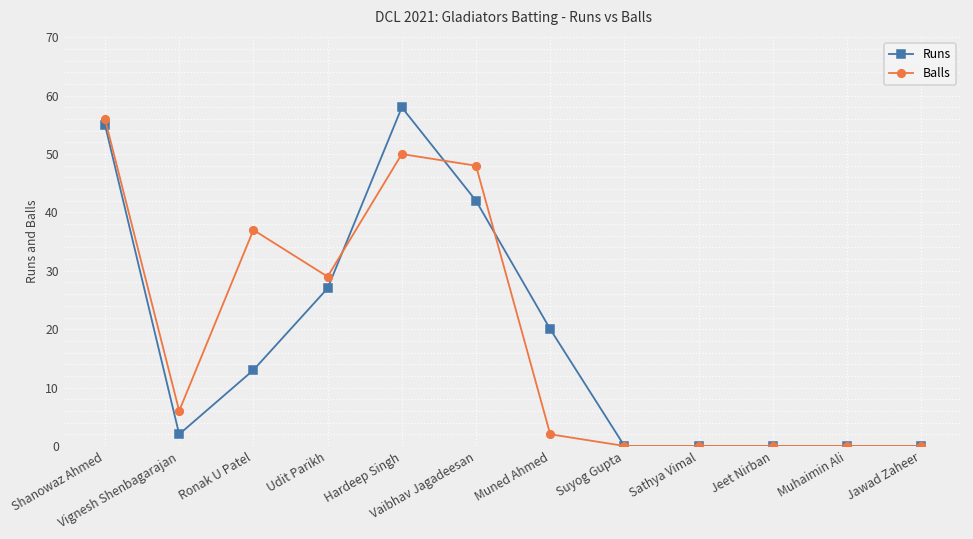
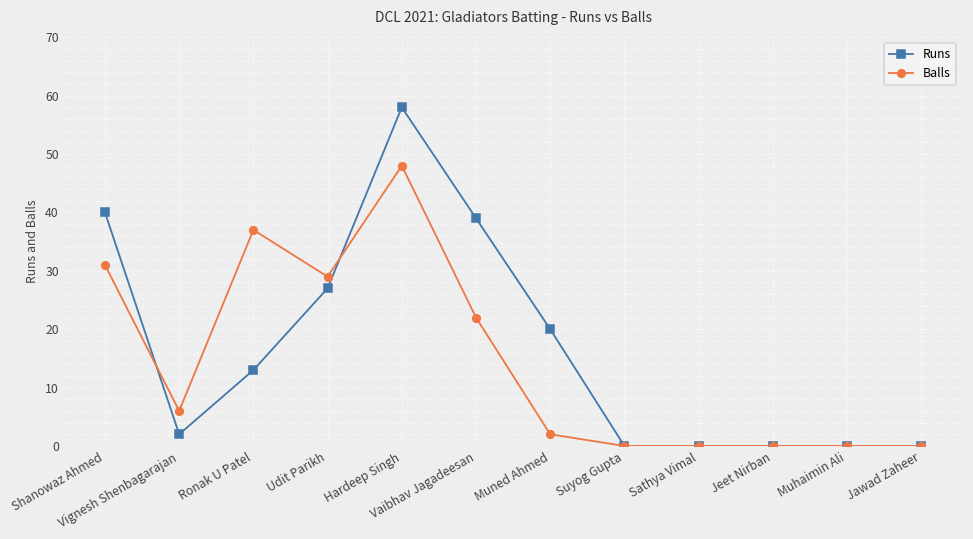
Runs, Shanowaz Ahmed: 55 -> 40
Balls, Shanowaz Ahmed: 56 -> 31
Balls, Hardeep Singh: 50 -> 48
Runs, Vaibhav Jagadeesan: 42 -> 39
Balls, Vaibhav Jagadeesan: 48 -> 22
